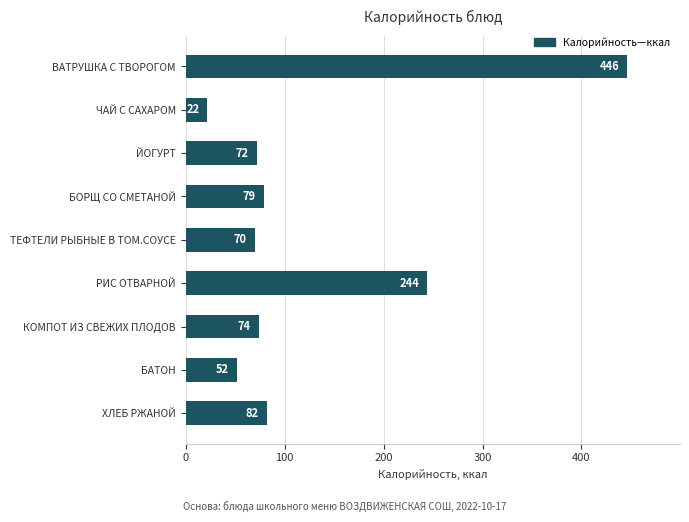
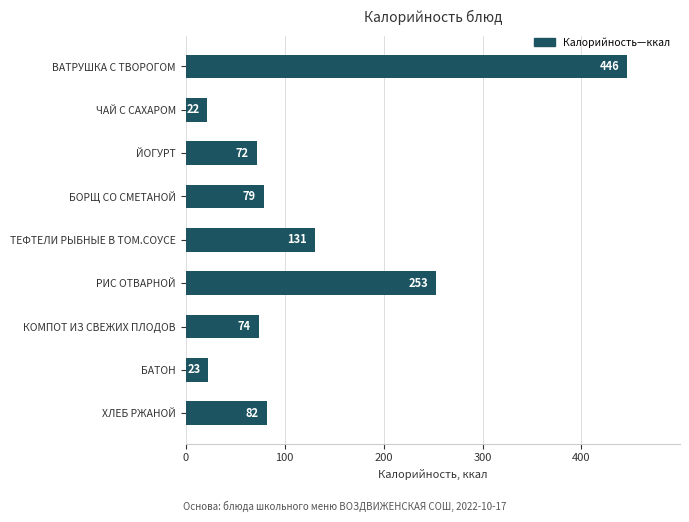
ТЕФТЕЛИ РЫБНЫЕ В ТОМ.СОУСЕ: 70 -> 131
РИС ОТВАРНОЙ: 244 -> 253
БАТОН: 52 -> 23
